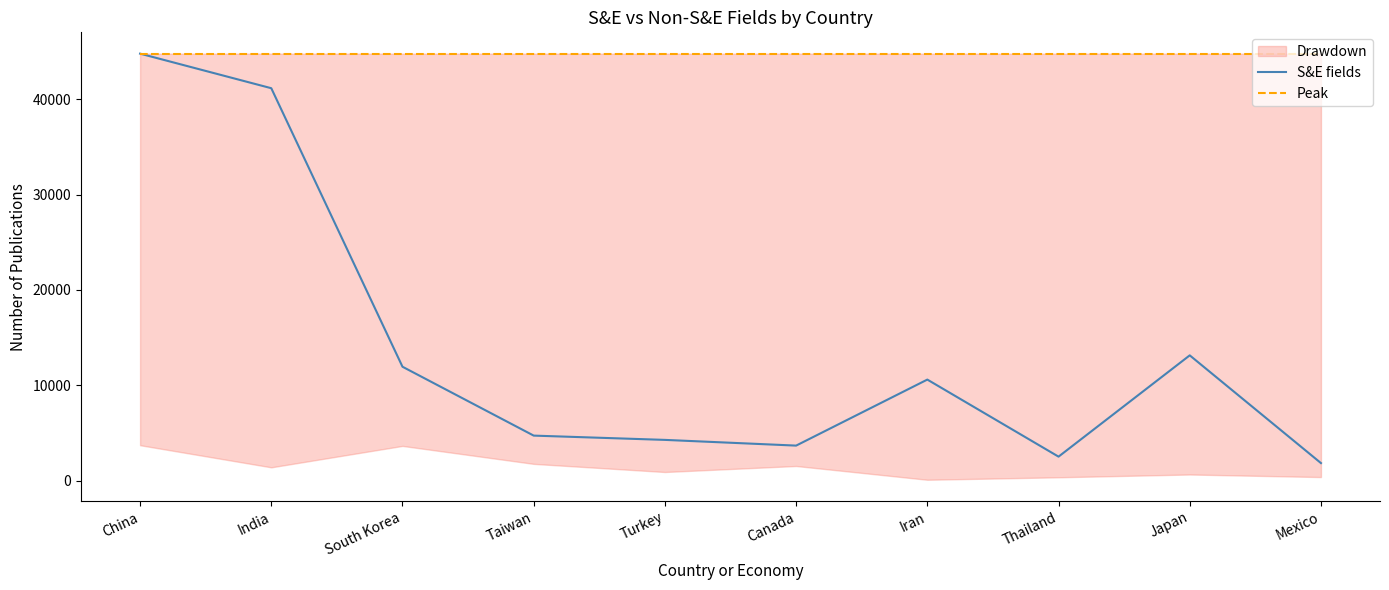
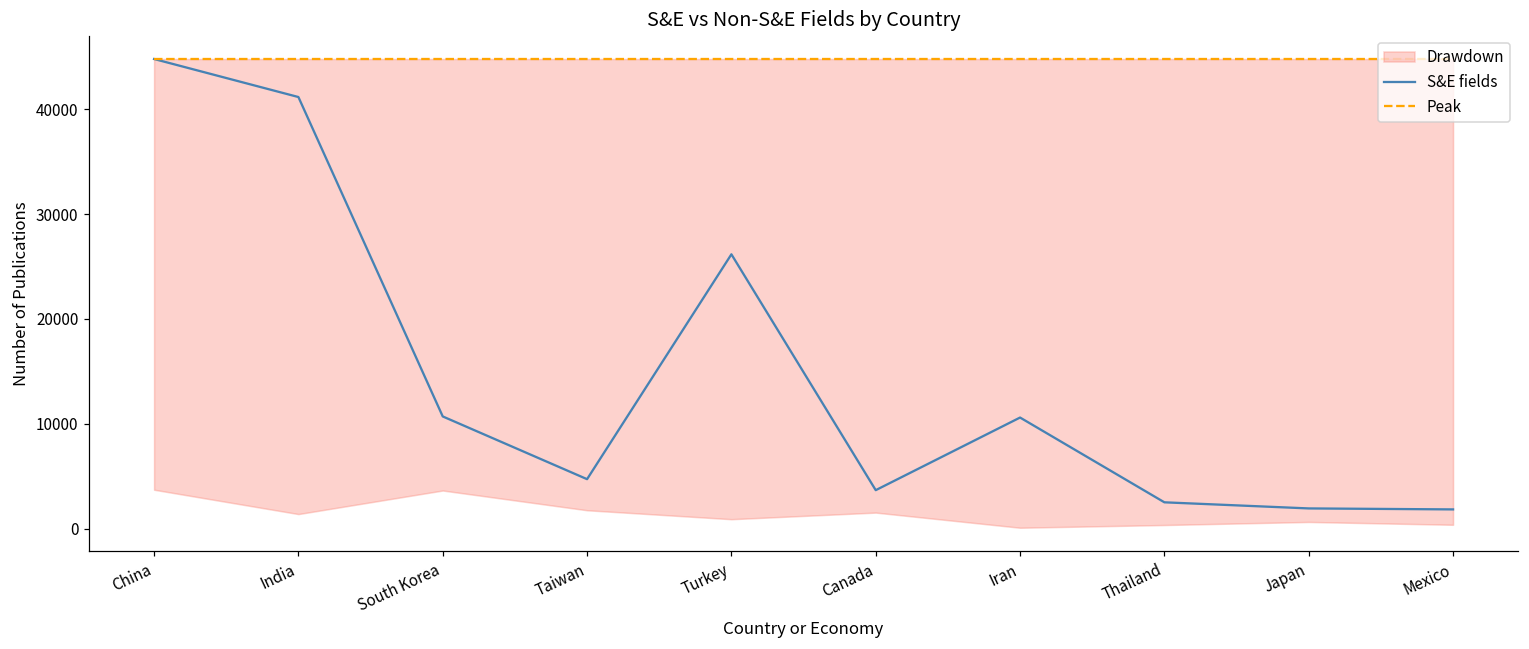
S&E fields, South Korea: 12000 -> 11000
S&E fields, Turkey: 4000 -> 26000
S&E fields, Japan: 13000 -> 2000
